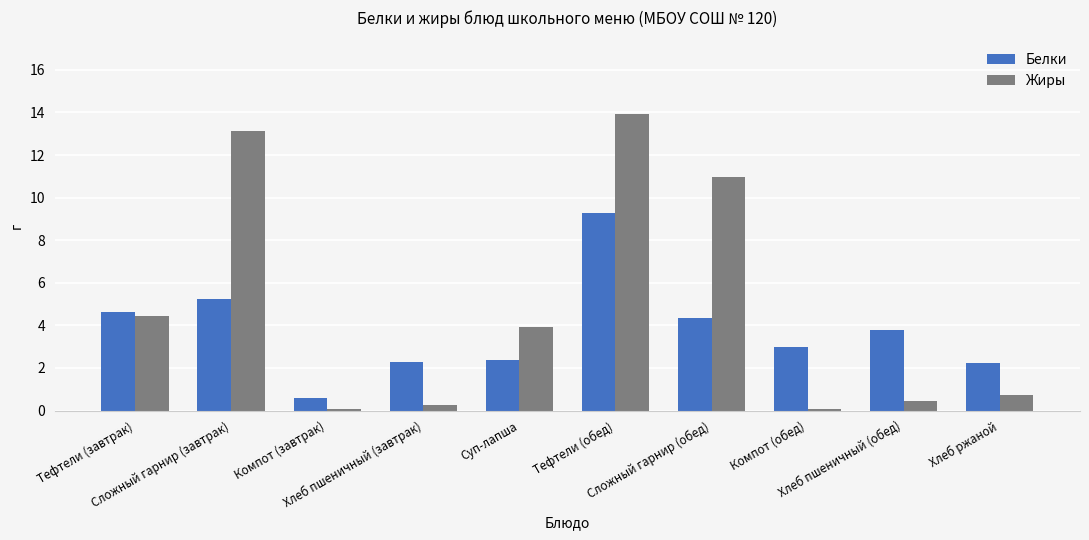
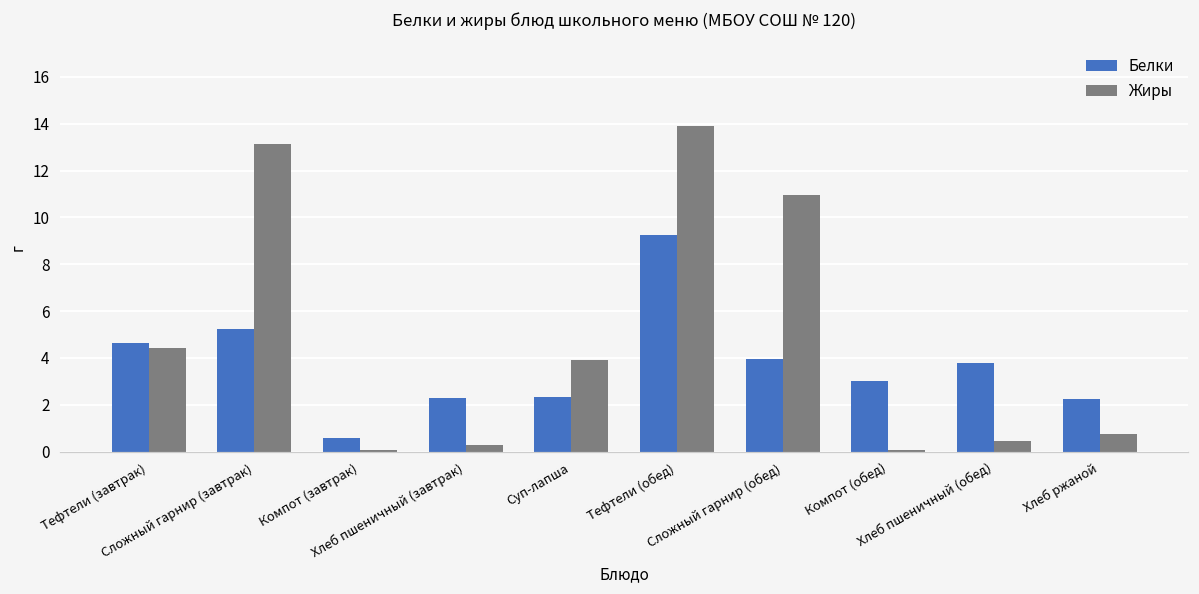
Белки, Сложный гарнир (обед): 4.4 -> 4.0
